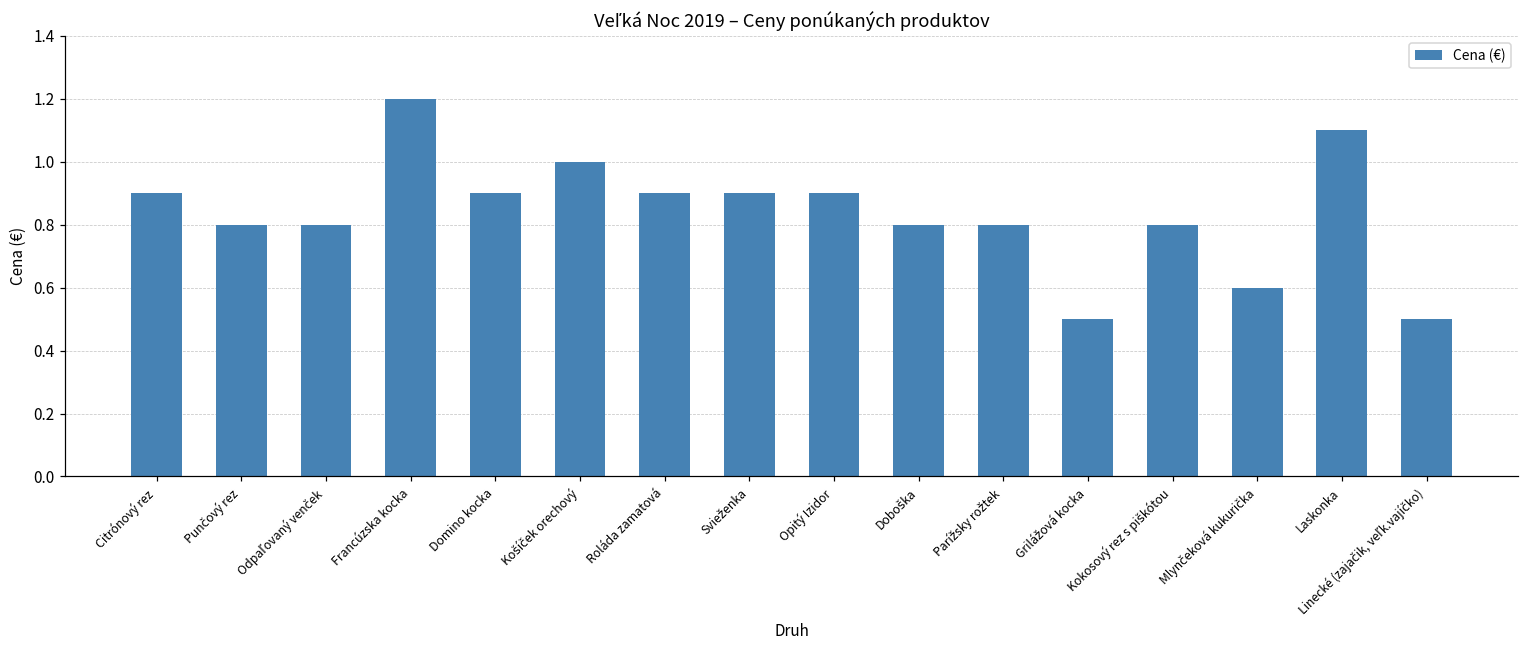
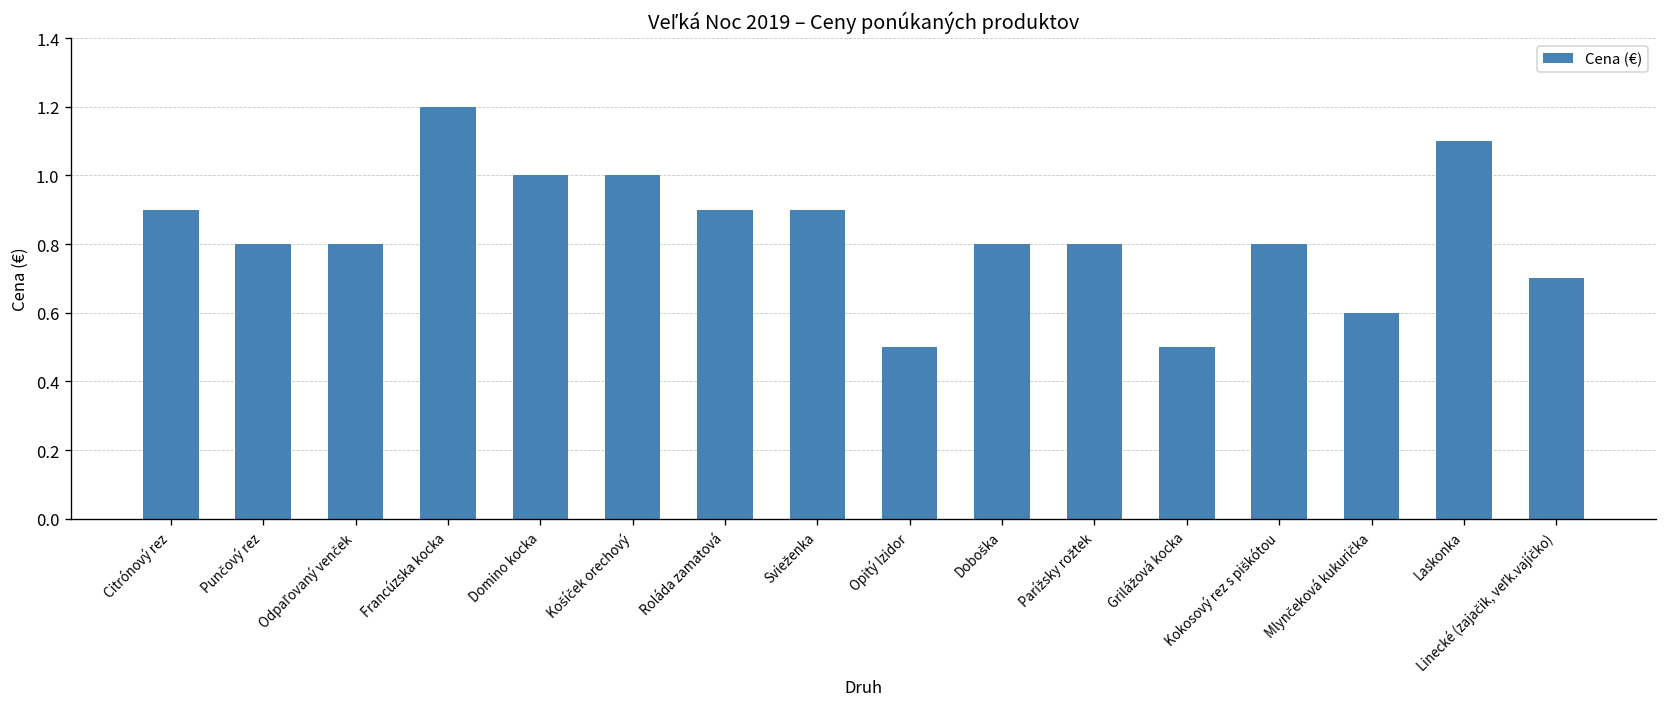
Domino kocka: 0.9 -> 1.0
Opitý Izidor: 0.9 -> 0.5
Linecké (zajačik, veľk.vajíčko): 0.5 -> 0.7
